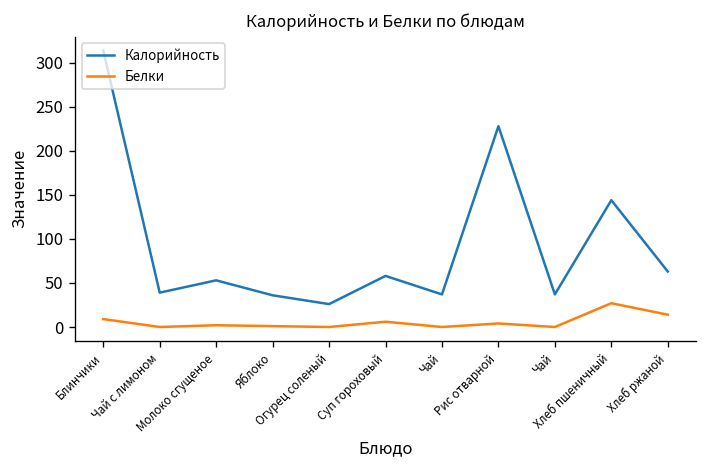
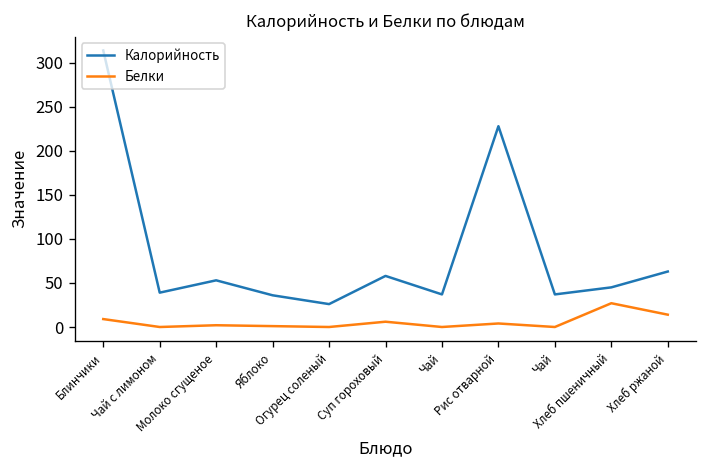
Калорийность, Хлеб пшеничный: 140 -> 50
